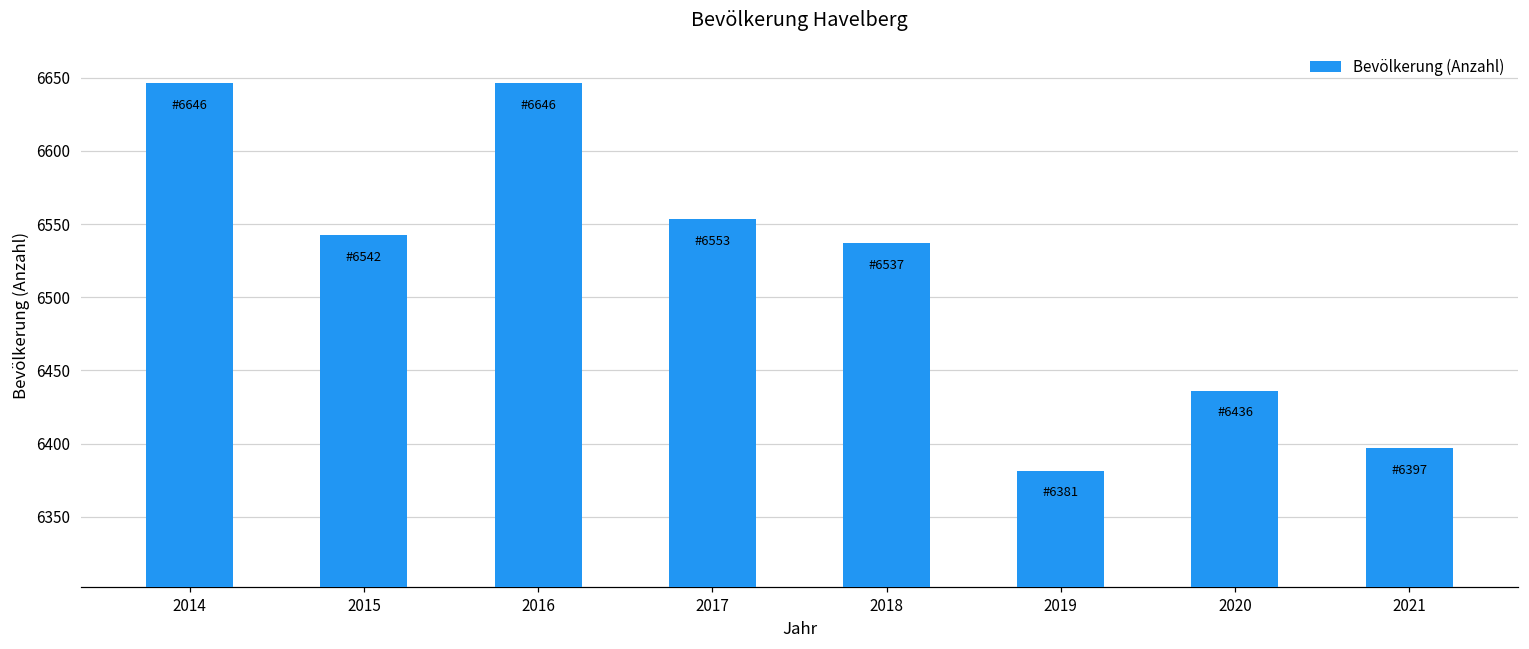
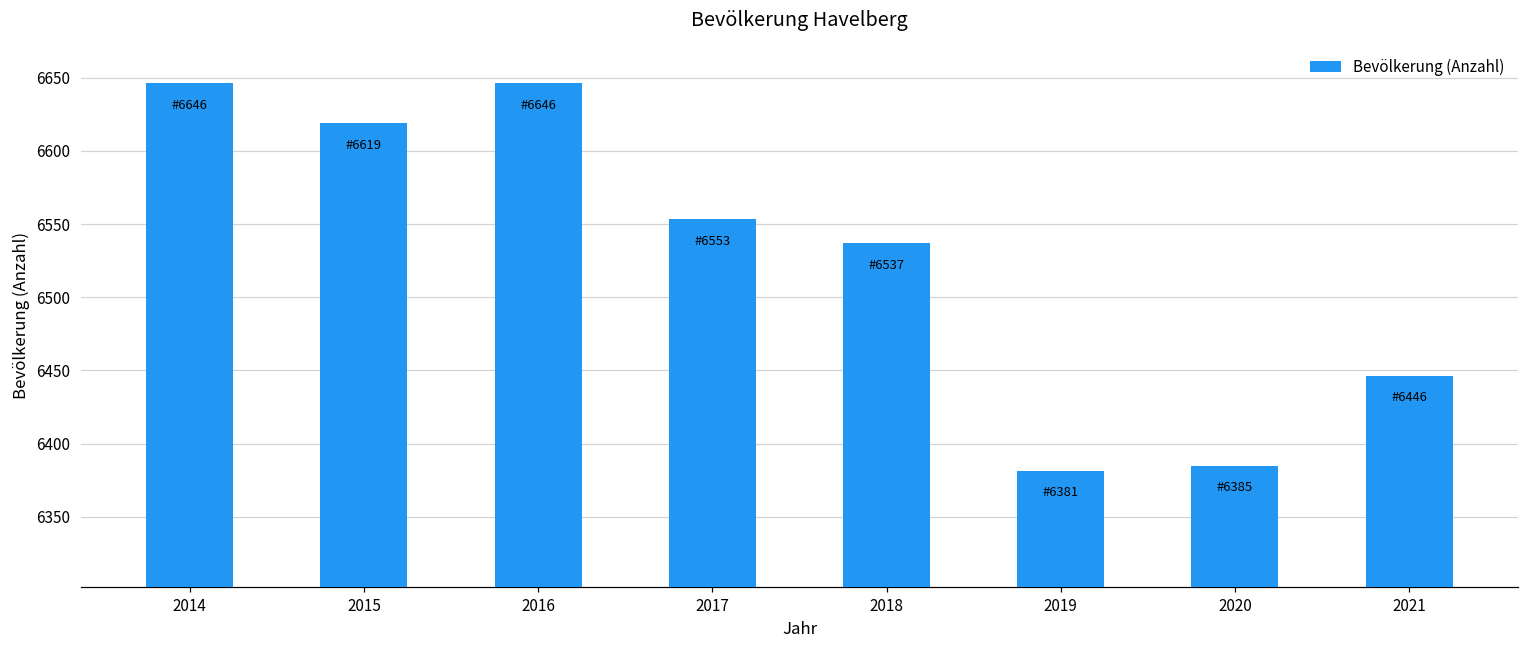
2015: 6542 -> 6619
2020: 6436 -> 6385
2021: 6397 -> 6446
